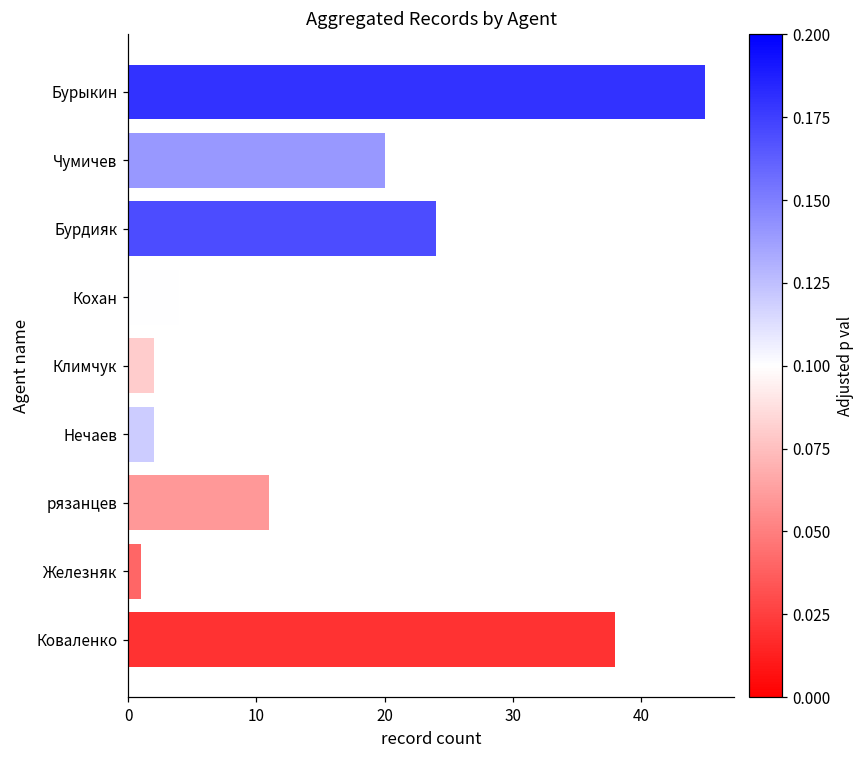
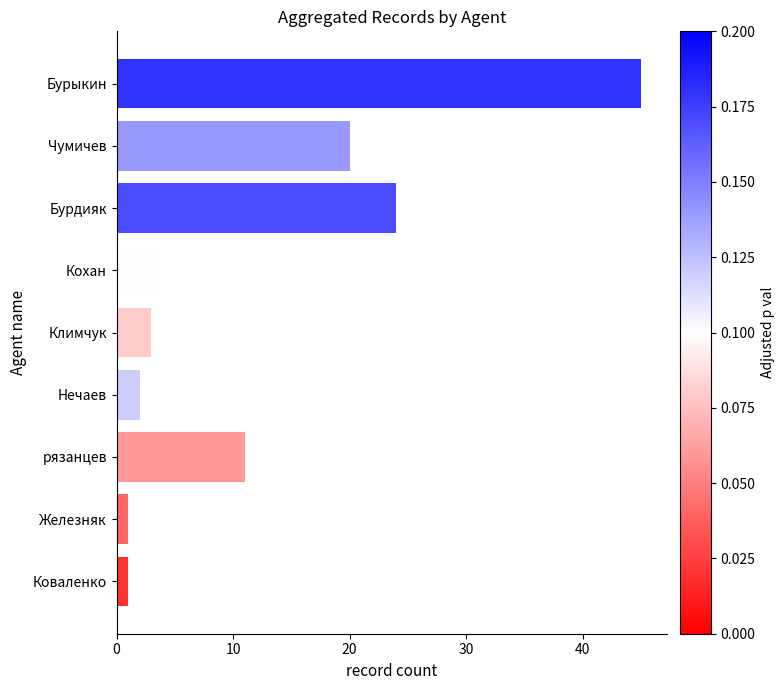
Климчук: 2 -> 3
Коваленко: 38 -> 1
